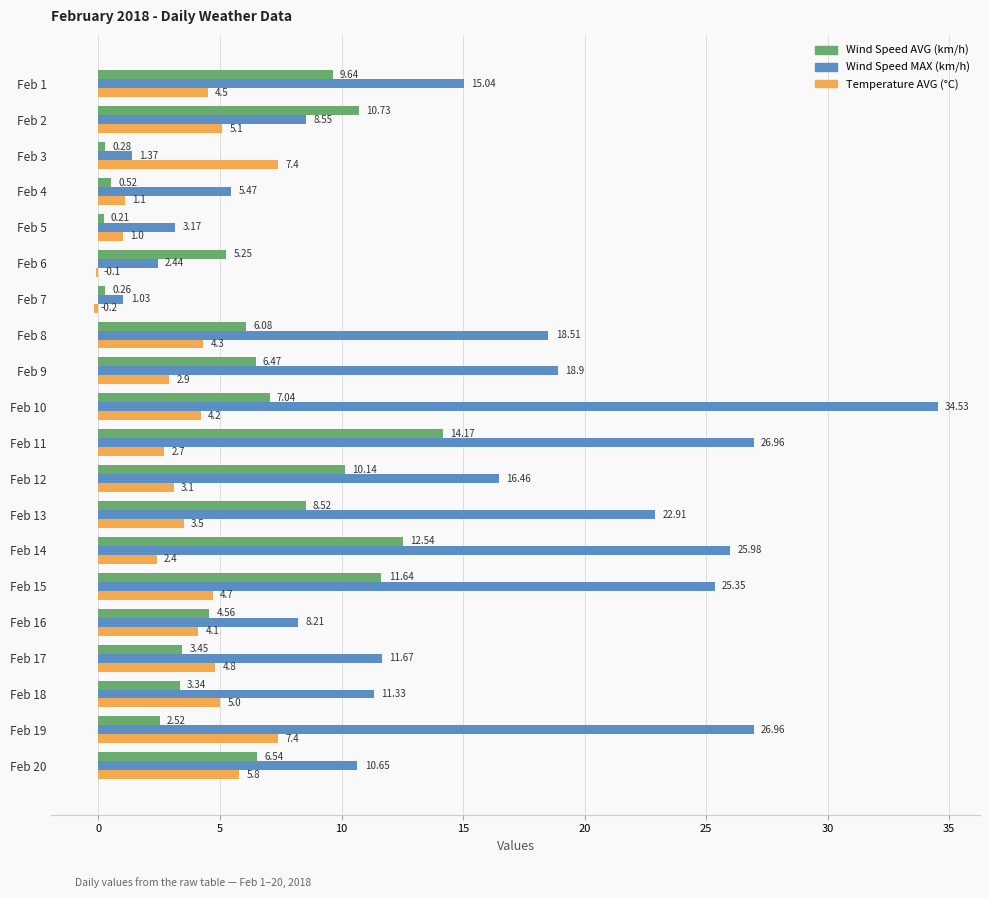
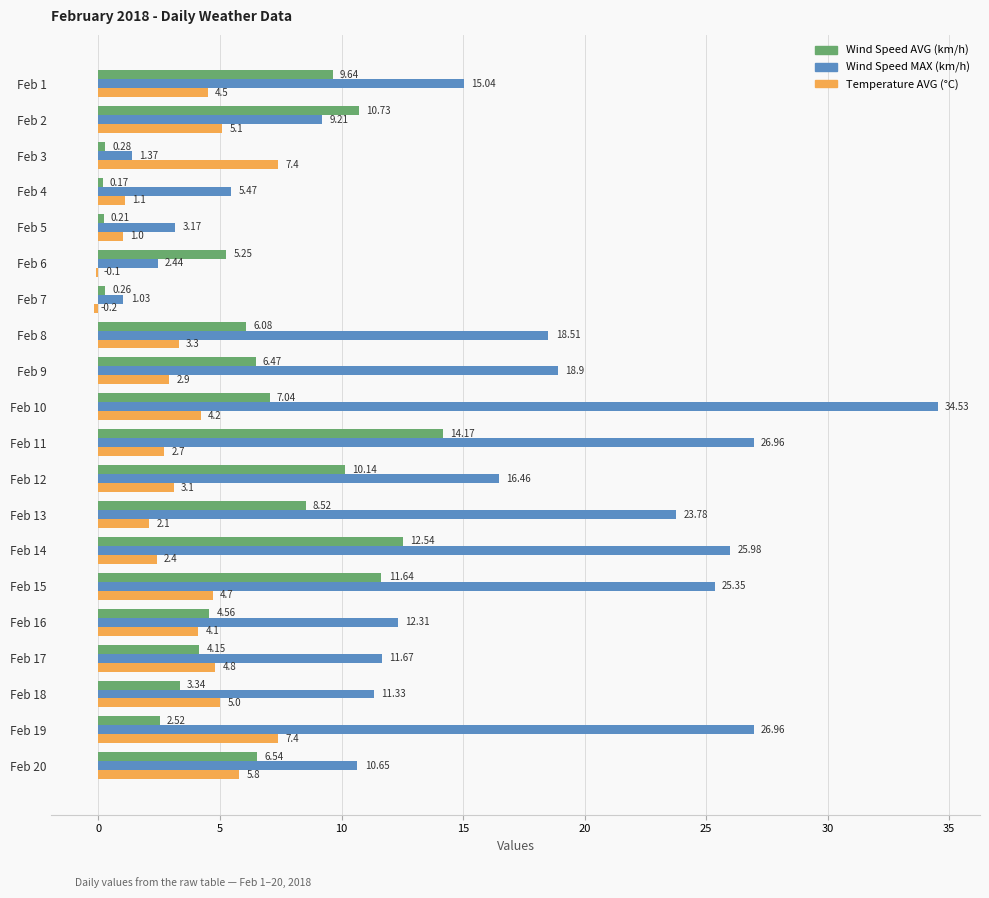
Wind Speed MAX (km/h), Feb 2: 8.55 -> 9.21
Wind Speed AVG (km/h), Feb 4: 0.52 -> 0.17
Temperature AVG (°C), Feb 8: 4.3 -> 3.3
Wind Speed MAX (km/h), Feb 13: 22.91 -> 23.78
Temperature AVG (°C), Feb 13: 3.5 -> 2.1
Wind Speed MAX (km/h), Feb 16: 8.21 -> 12.31
Wind Speed AVG (km/h), Feb 17: 3.45 -> 4.15
